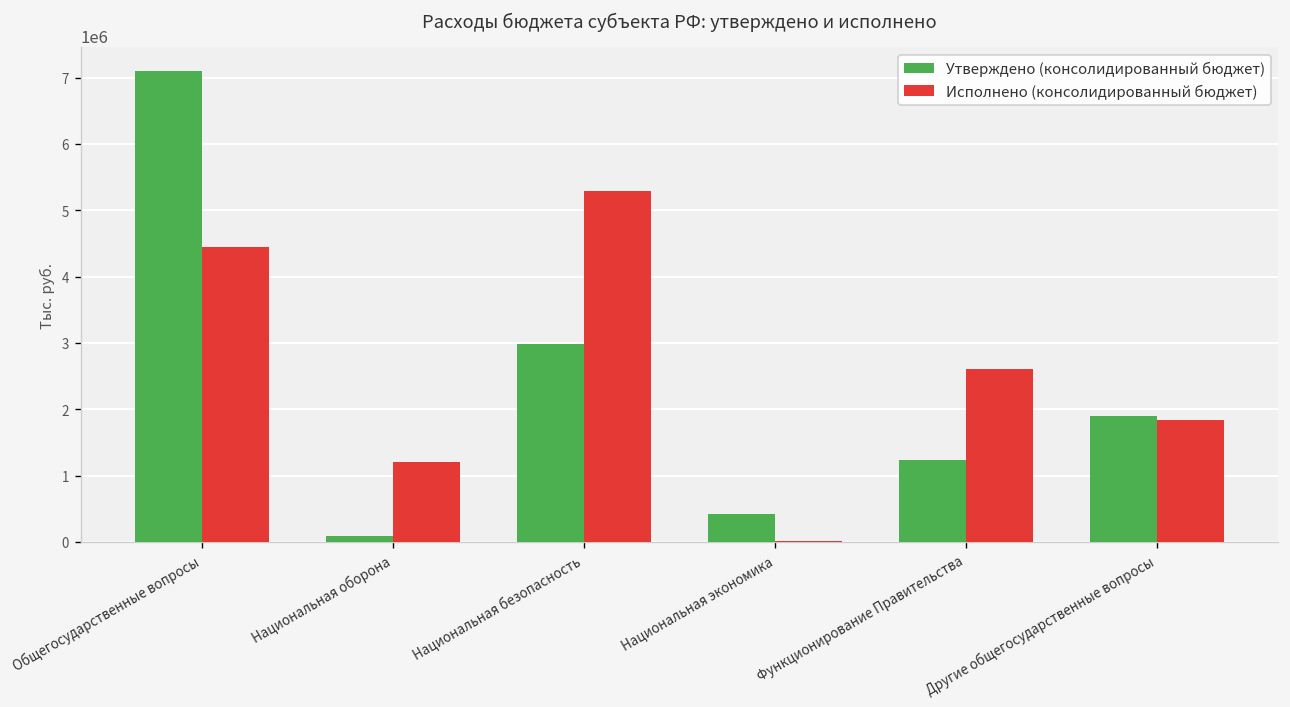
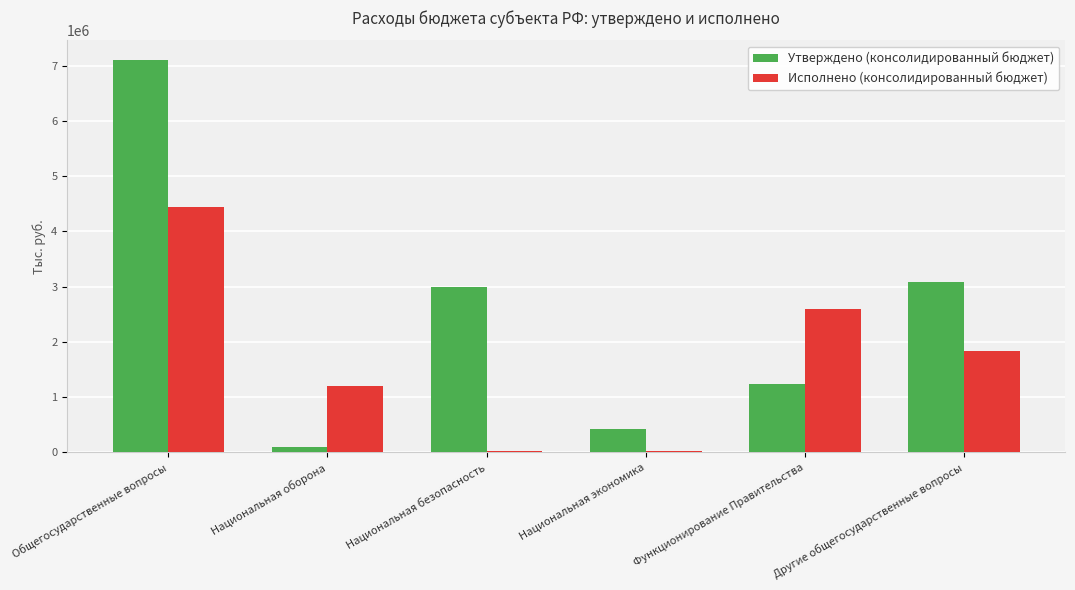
Исполнено (консолидированный бюджет), Национальная безопасность: 5300000 -> 0
Утверждено (консолидированный бюджет), Другие общегосударственные вопросы: 1900000 -> 3100000
